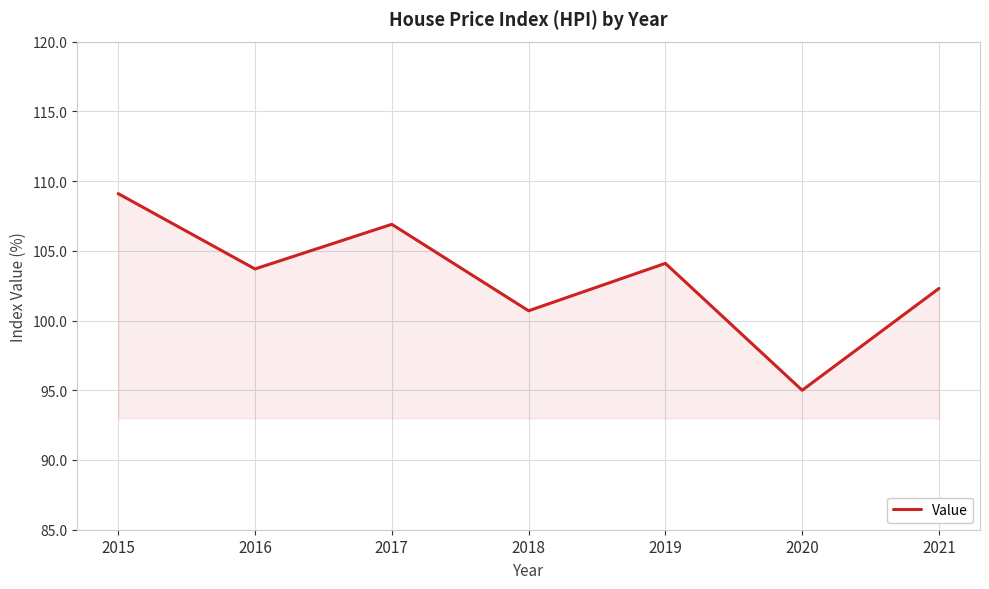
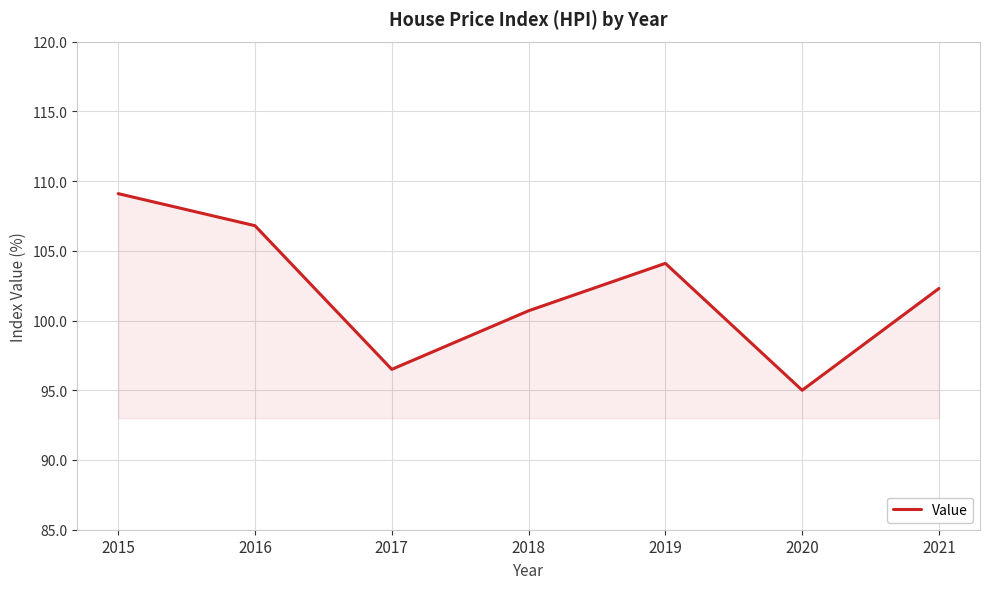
2016: 103.7 -> 106.8
2017: 106.9 -> 96.5
